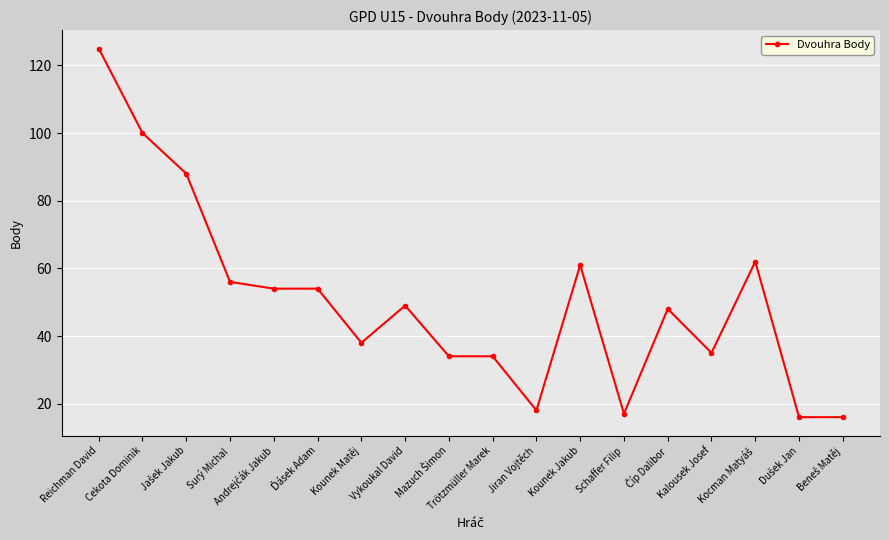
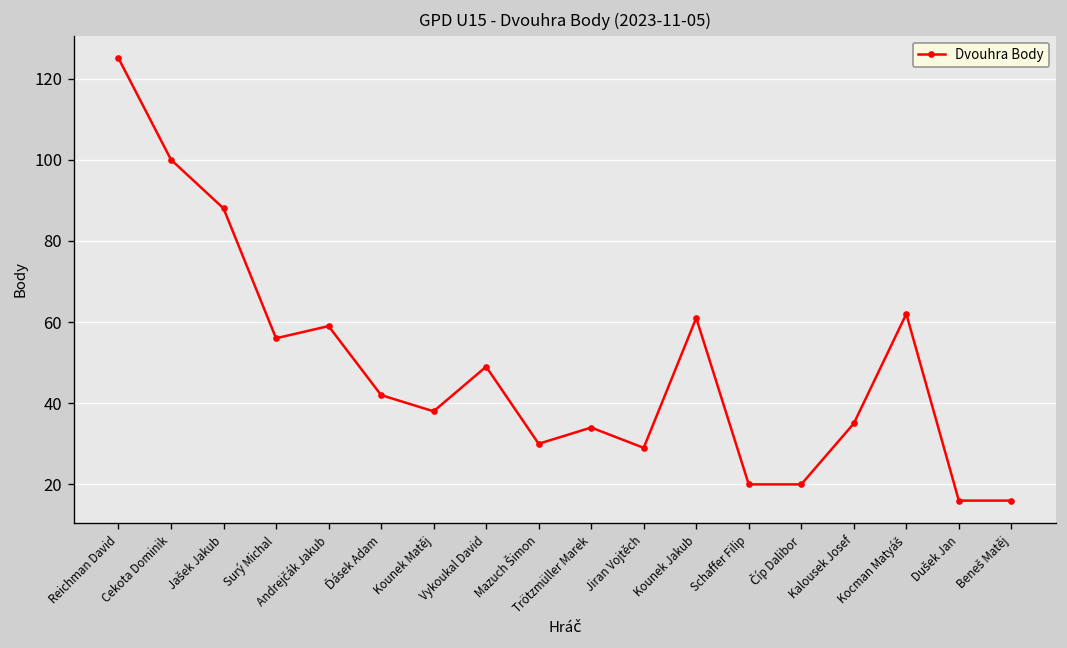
Andrejčák Jakub: 54 -> 59
Ďásek Adam: 54 -> 42
Mazuch Šimon: 34 -> 30
Jiran Vojtěch: 18 -> 29
Schaffer Filip: 17 -> 20
Číp Dalibor: 48 -> 20
